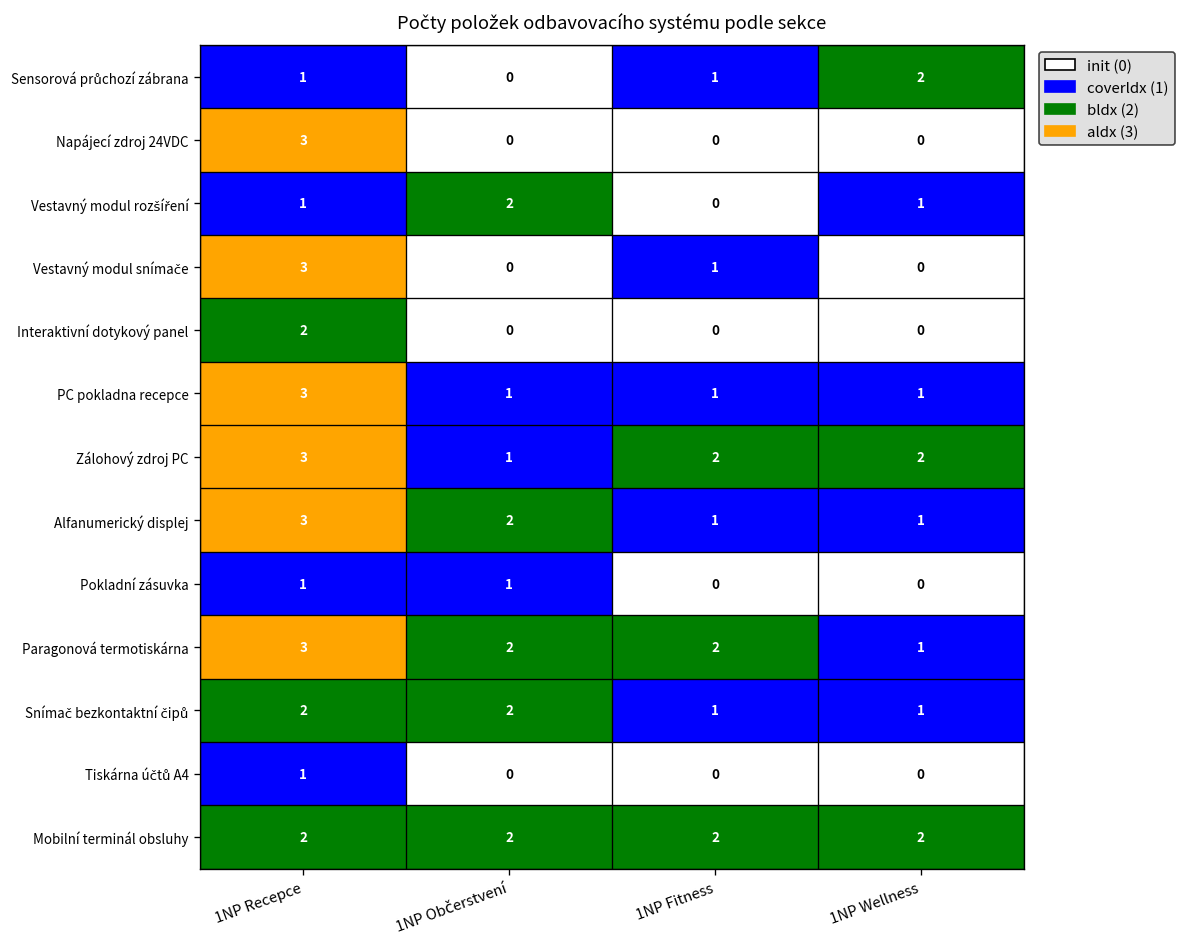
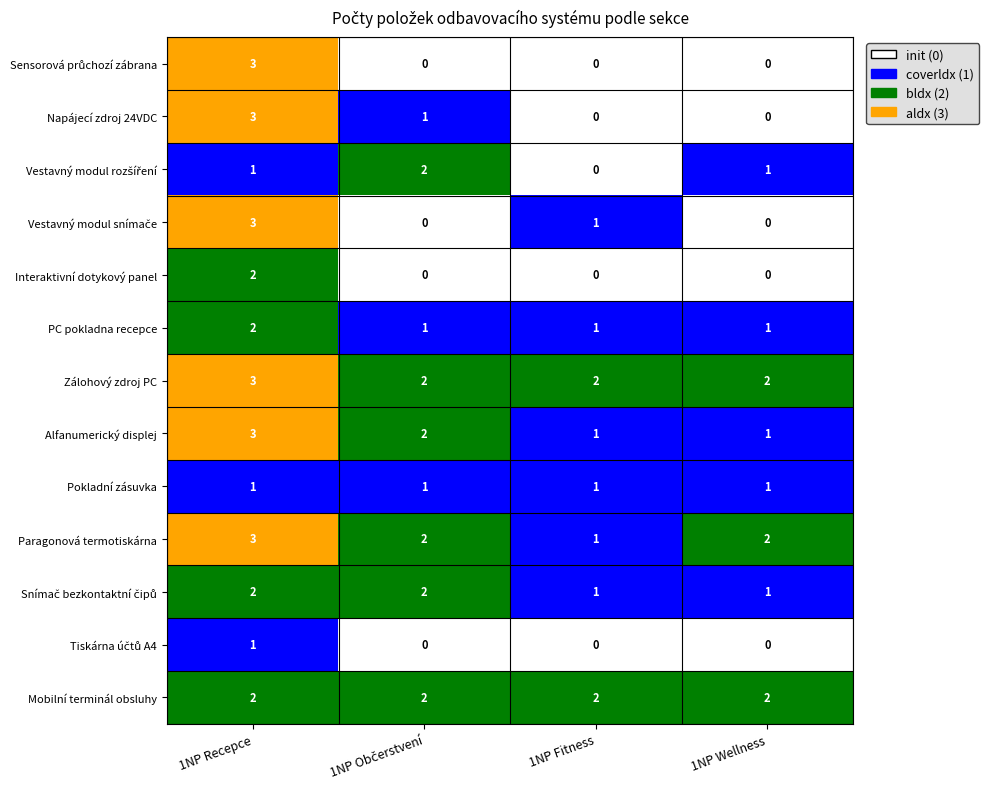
Sensorová průchozí zábrana, 1NP Recepce: 1 -> 3
Sensorová průchozí zábrana, 1NP Fitness: 1 -> 0
Sensorová průchozí zábrana, 1NP Wellness: 2 -> 0
Napájecí zdroj 24VDC, 1NP Občerstvení: 0 -> 1
PC pokladna recepce, 1NP Recepce: 3 -> 2
Zálohový zdroj PC, 1NP Občerstvení: 1 -> 2
Pokladní zásuvka, 1NP Fitness: 0 -> 1
Pokladní zásuvka, 1NP Wellness: 0 -> 1
Paragonová termotiskárna, 1NP Fitness: 2 -> 1
Paragonová termotiskárna, 1NP Wellness: 1 -> 2
